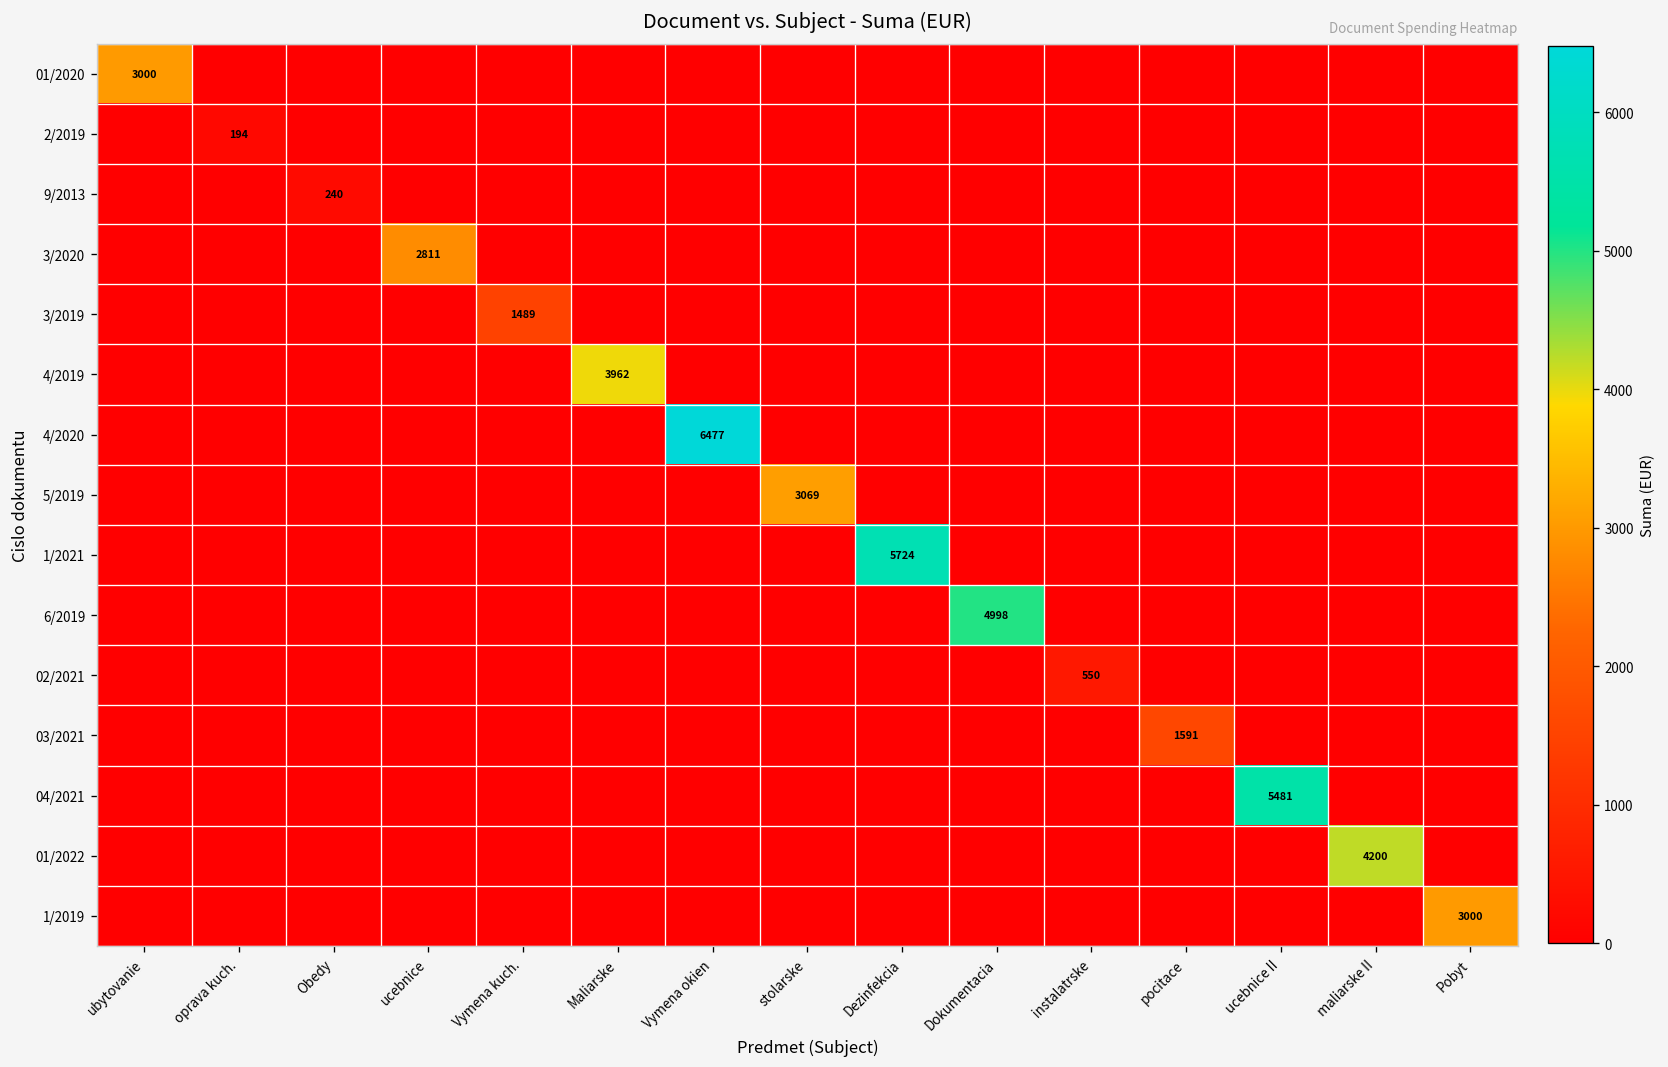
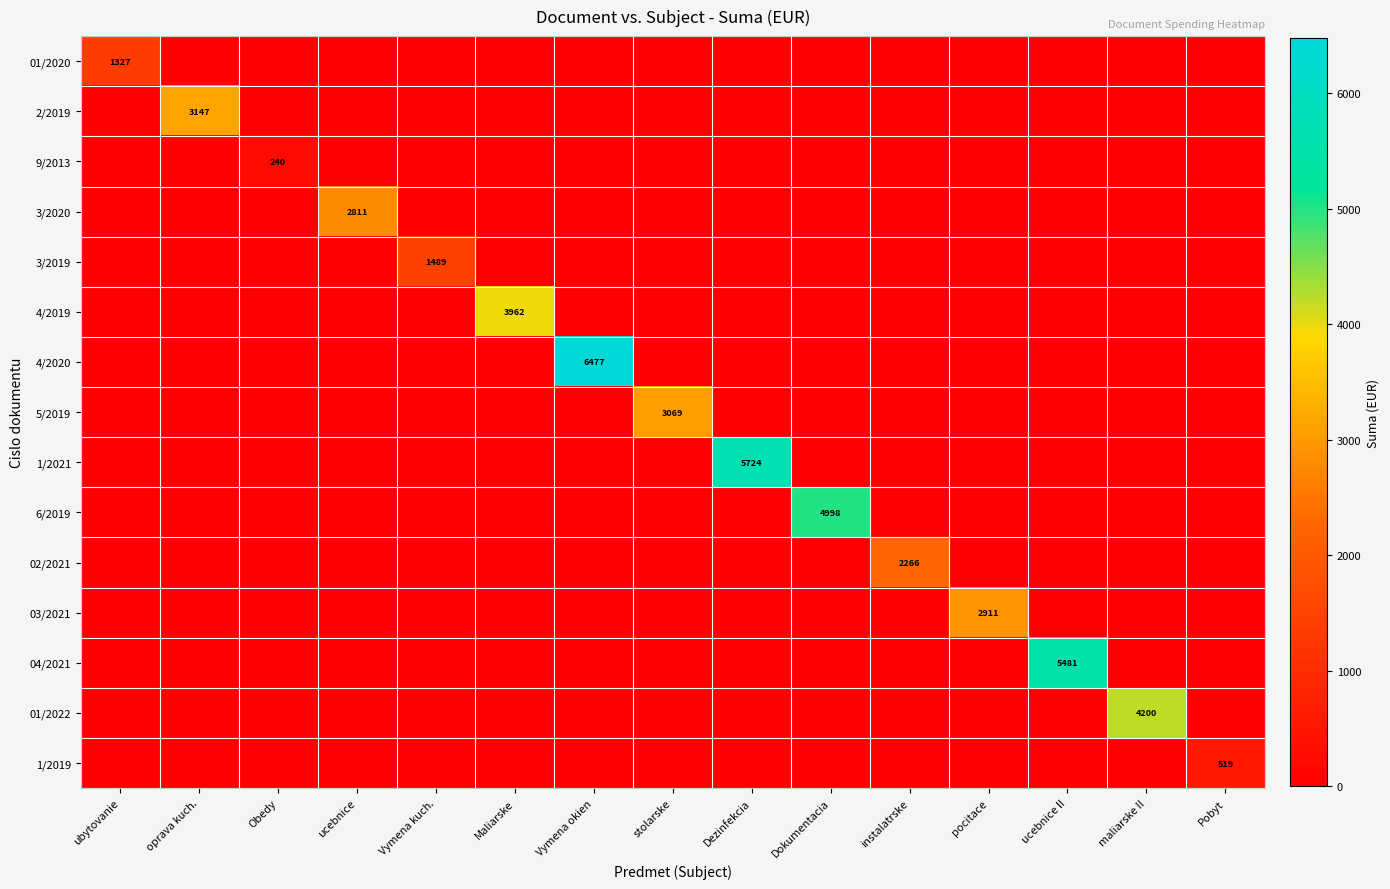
01/2020, ubytovanie: 3000 -> 1327
2/2019, oprava kuch.: 194 -> 3147
02/2021, instalatrske: 550 -> 2266
03/2021, pocitace: 1591 -> 2911
1/2019, Pobyt: 3000 -> 519
